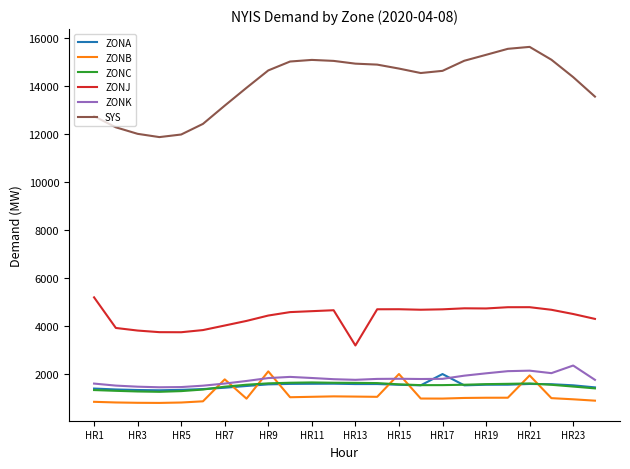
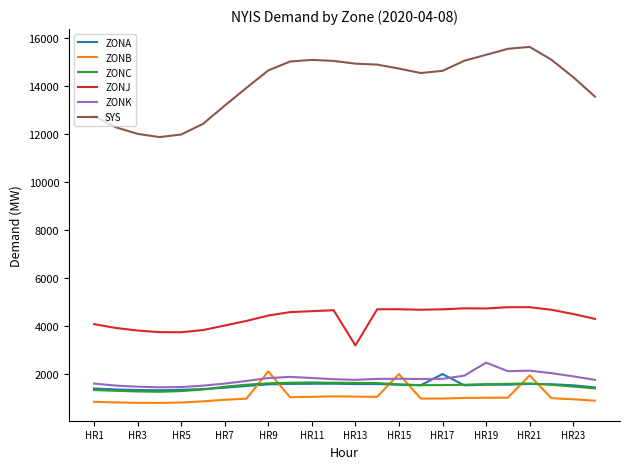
ZONJ, HR1: 5200 -> 4100
ZONB, HR7: 1800 -> 900
ZONK, HR19: 2000 -> 2500
ZONK, HR23: 2300 -> 1900
